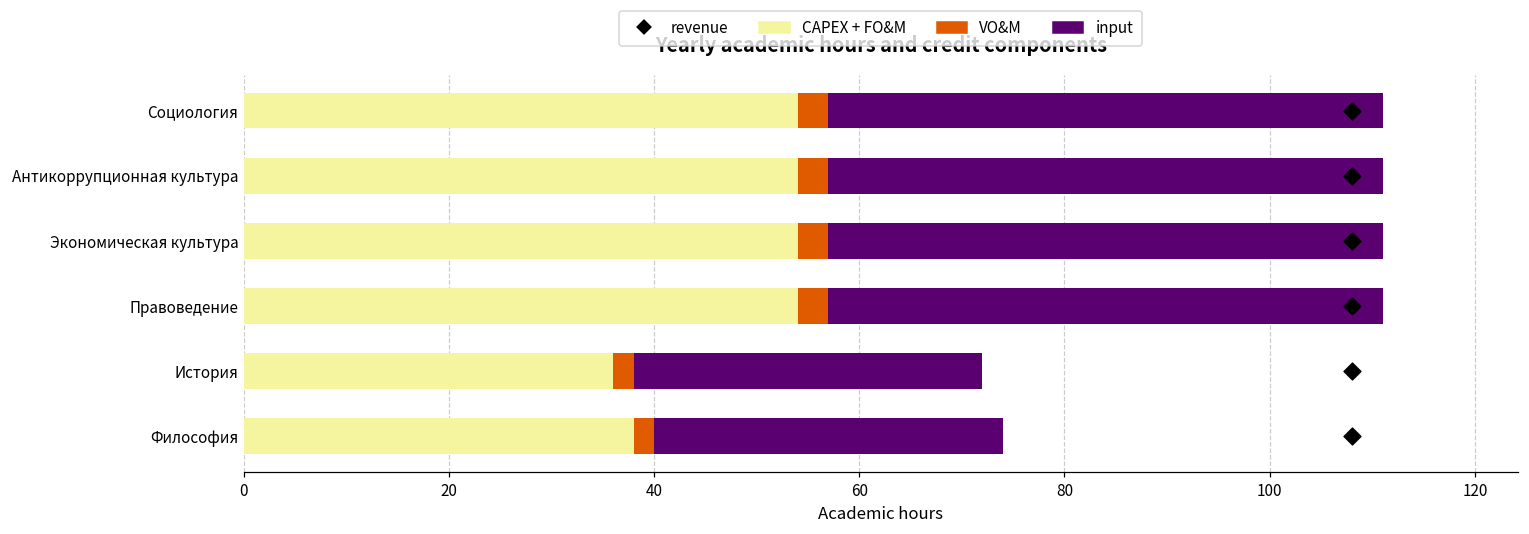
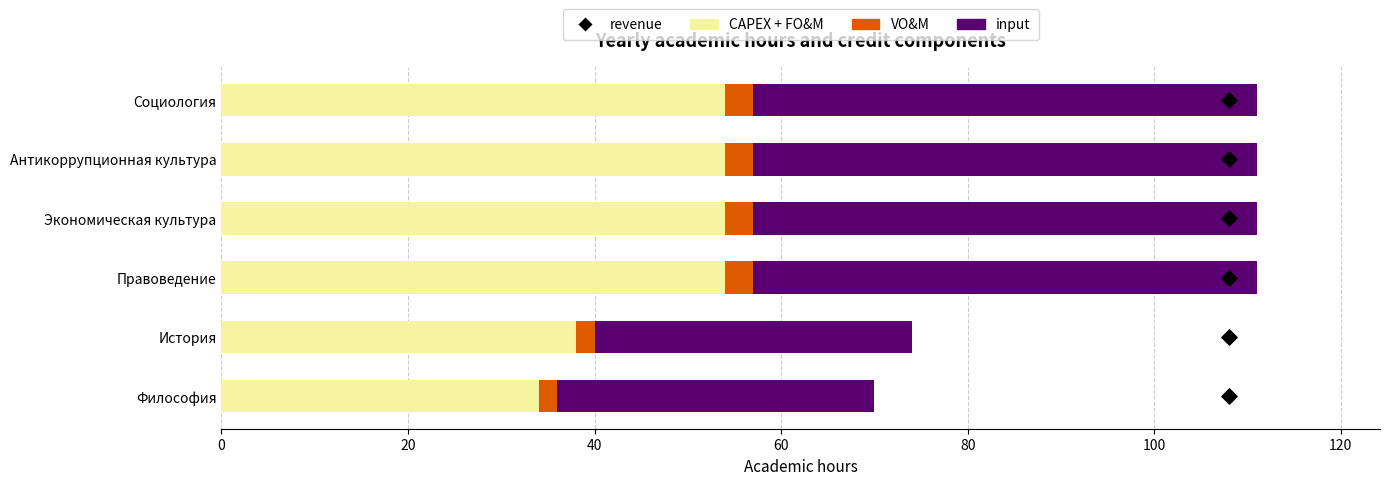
CAPEX + FO&M, История: 36 -> 38
CAPEX + FO&M, Философия: 38 -> 34
